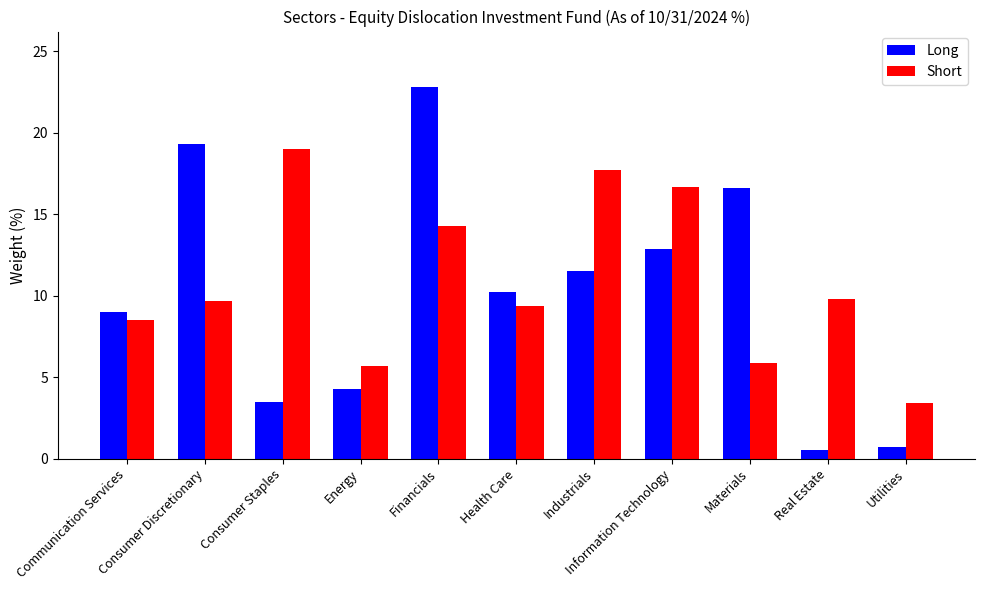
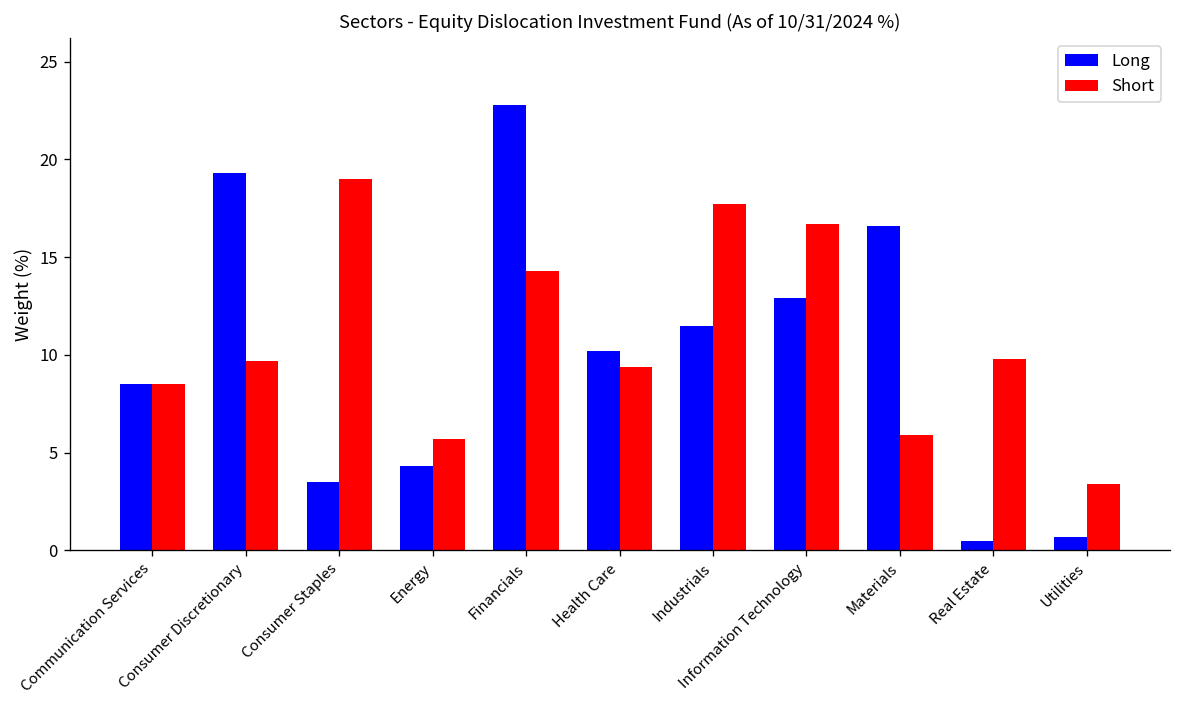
Long, Communication Services: 9.0 -> 8.5
